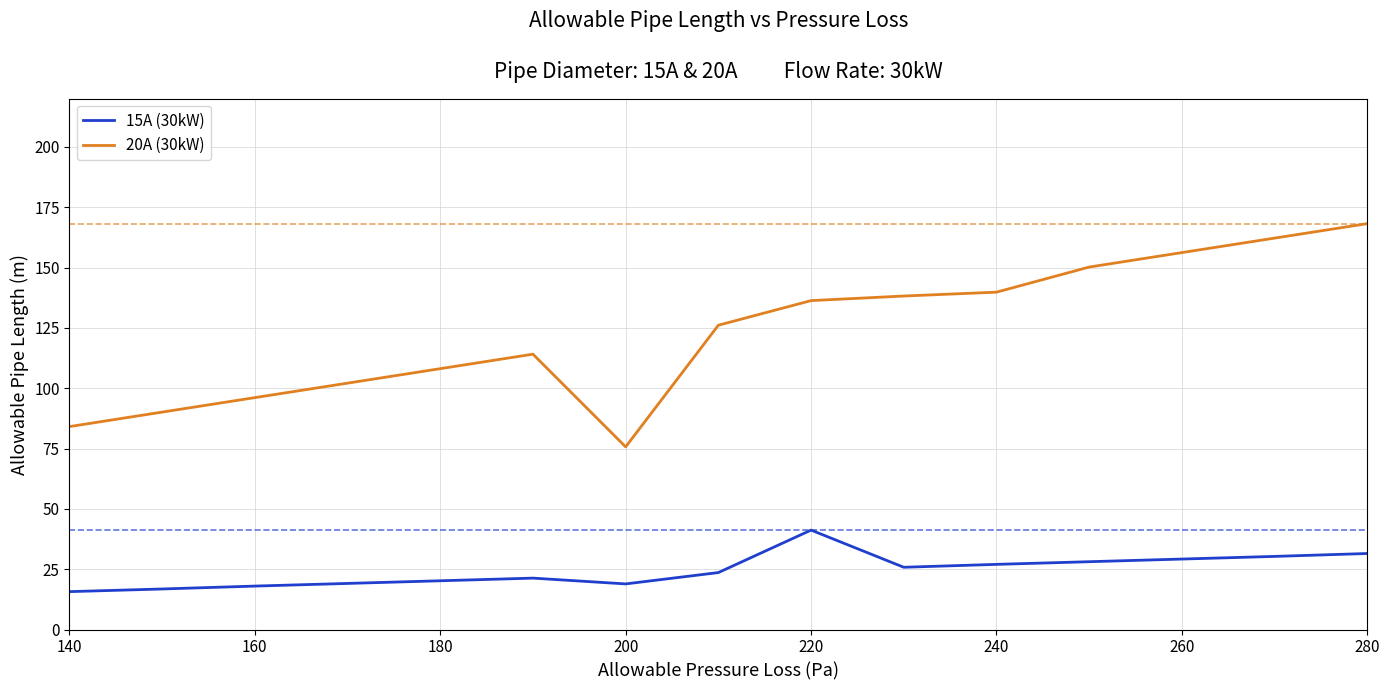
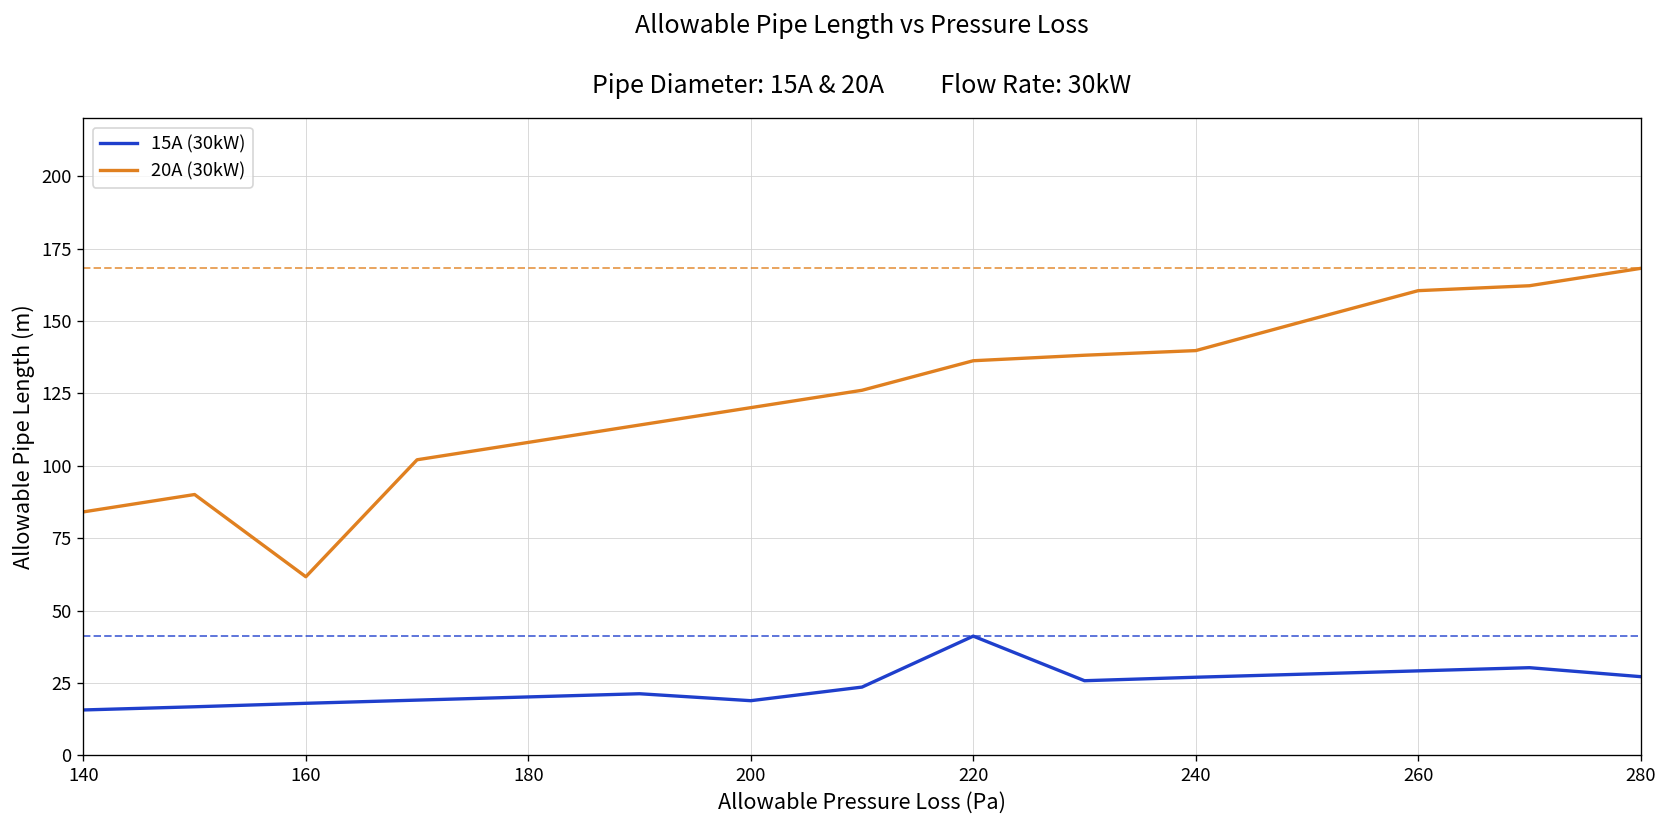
20A (30kW), 160: 96 -> 62
20A (30kW), 200: 76 -> 120
20A (30kW), 260: 156 -> 161
15A (30kW), 280: 32 -> 27
